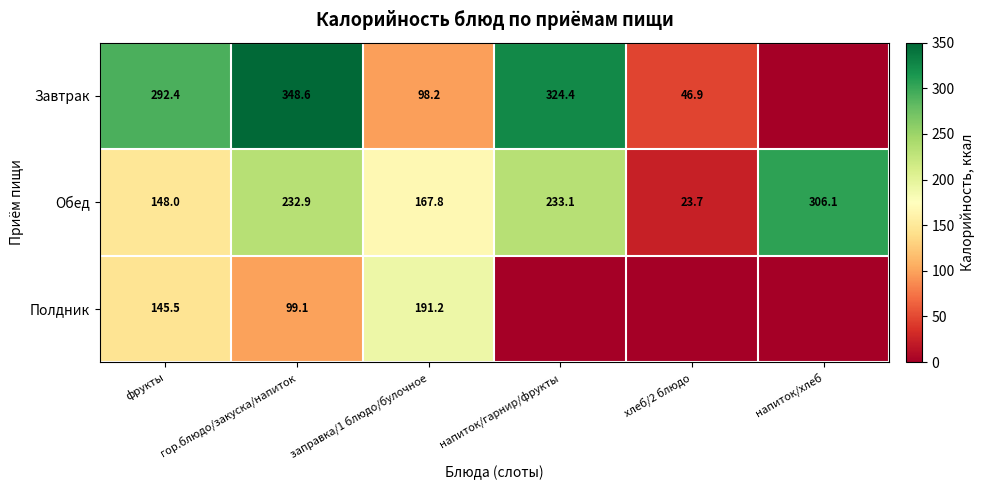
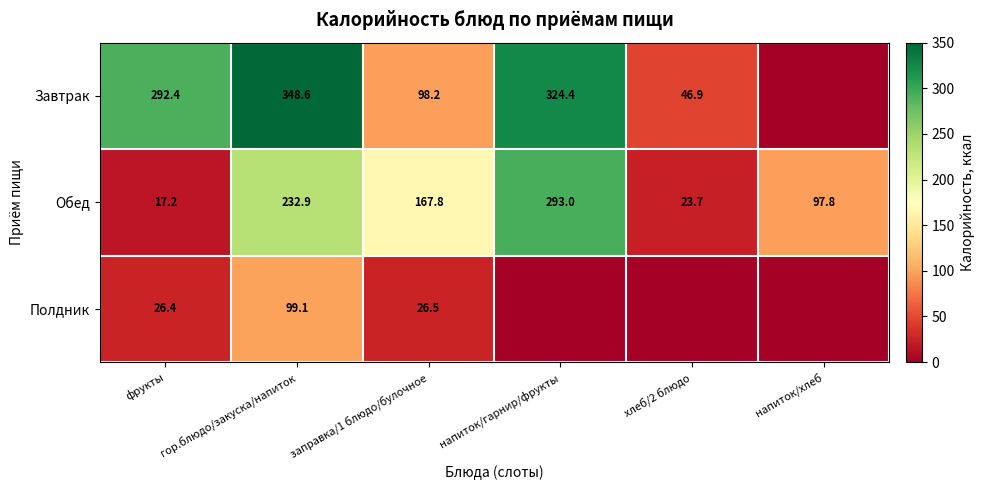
Обед, фрукты: 148.0 -> 17.2
Обед, напиток/гарнир/фрукты: 233.1 -> 293.0
Обед, напиток/хлеб: 306.1 -> 97.8
Полдник, фрукты: 145.5 -> 26.4
Полдник, заправка/1 блюдо/булочное: 191.2 -> 26.5
